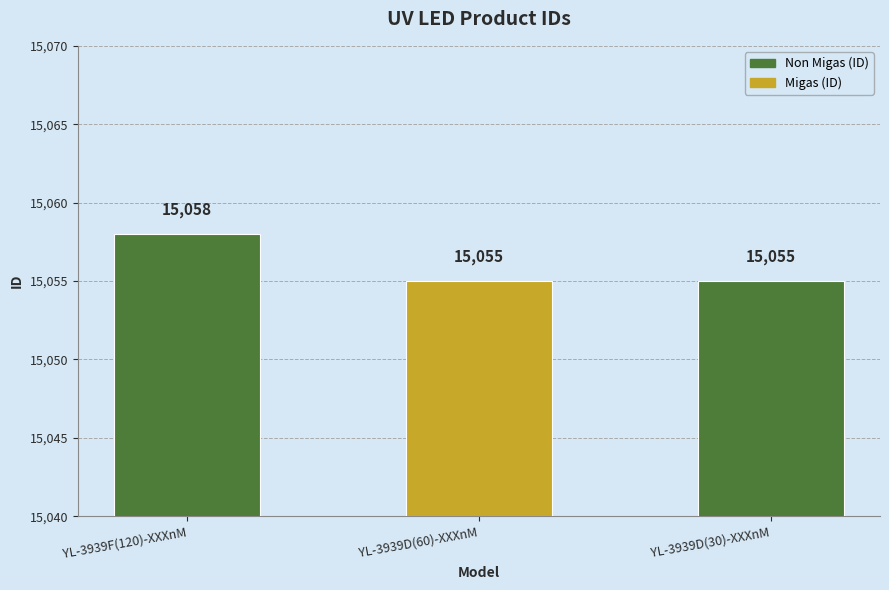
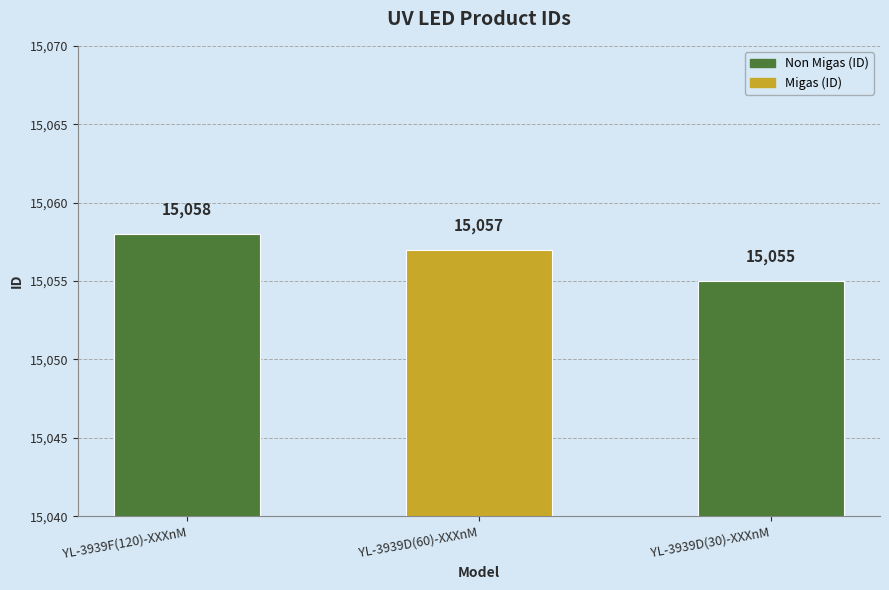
YL-3939D(60)-XXXnM: 15,055 -> 15,057
